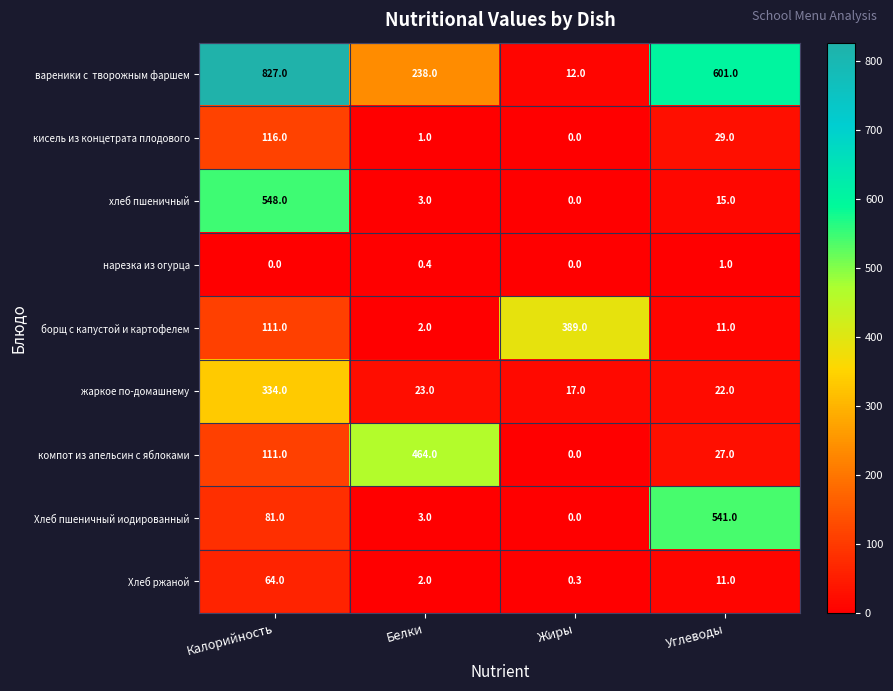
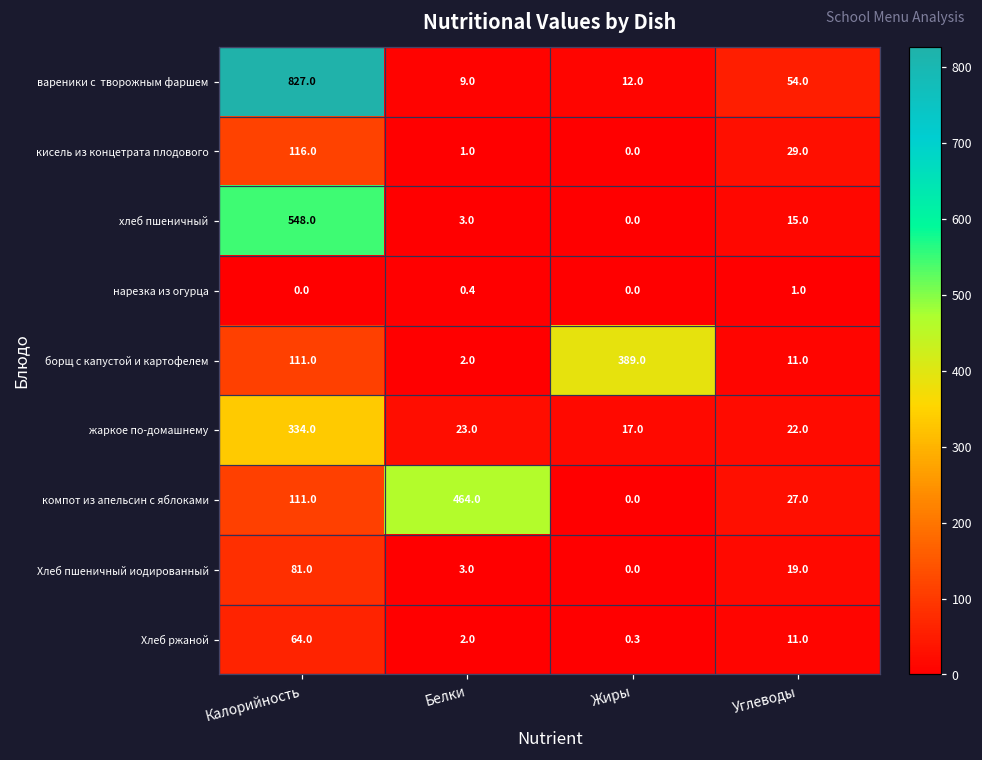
вареники с творожным фаршем, Белки: 238.0 -> 9.0
вареники с творожным фаршем, Углеводы: 601.0 -> 54.0
Хлеб пшеничный иодированный, Углеводы: 541.0 -> 19.0
